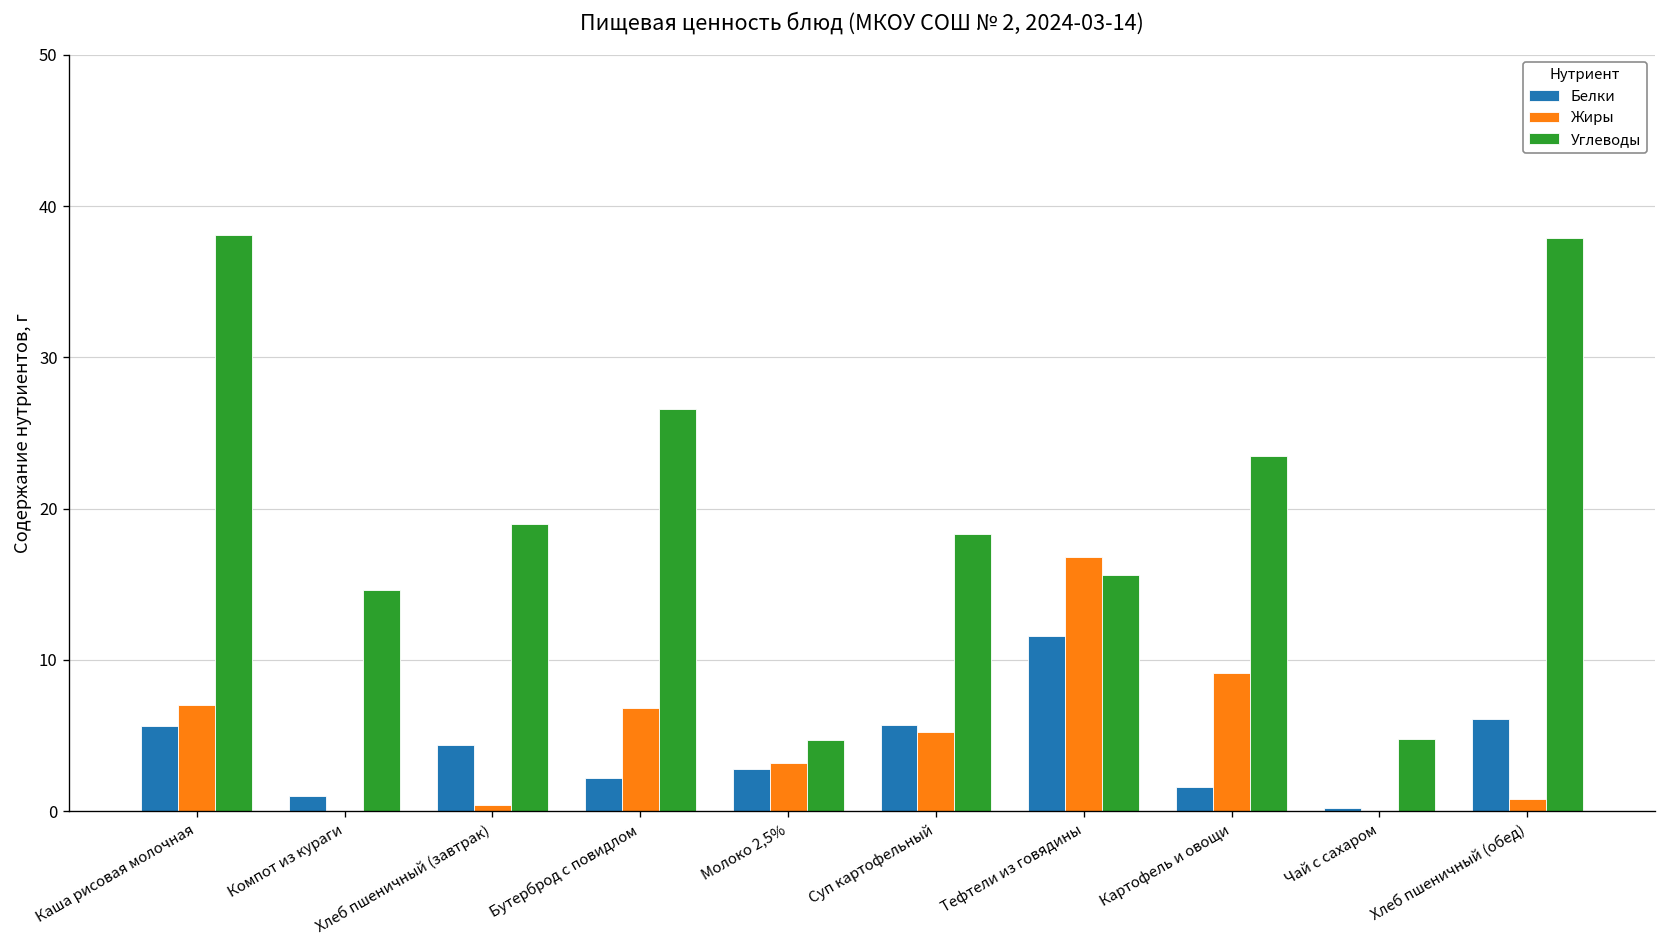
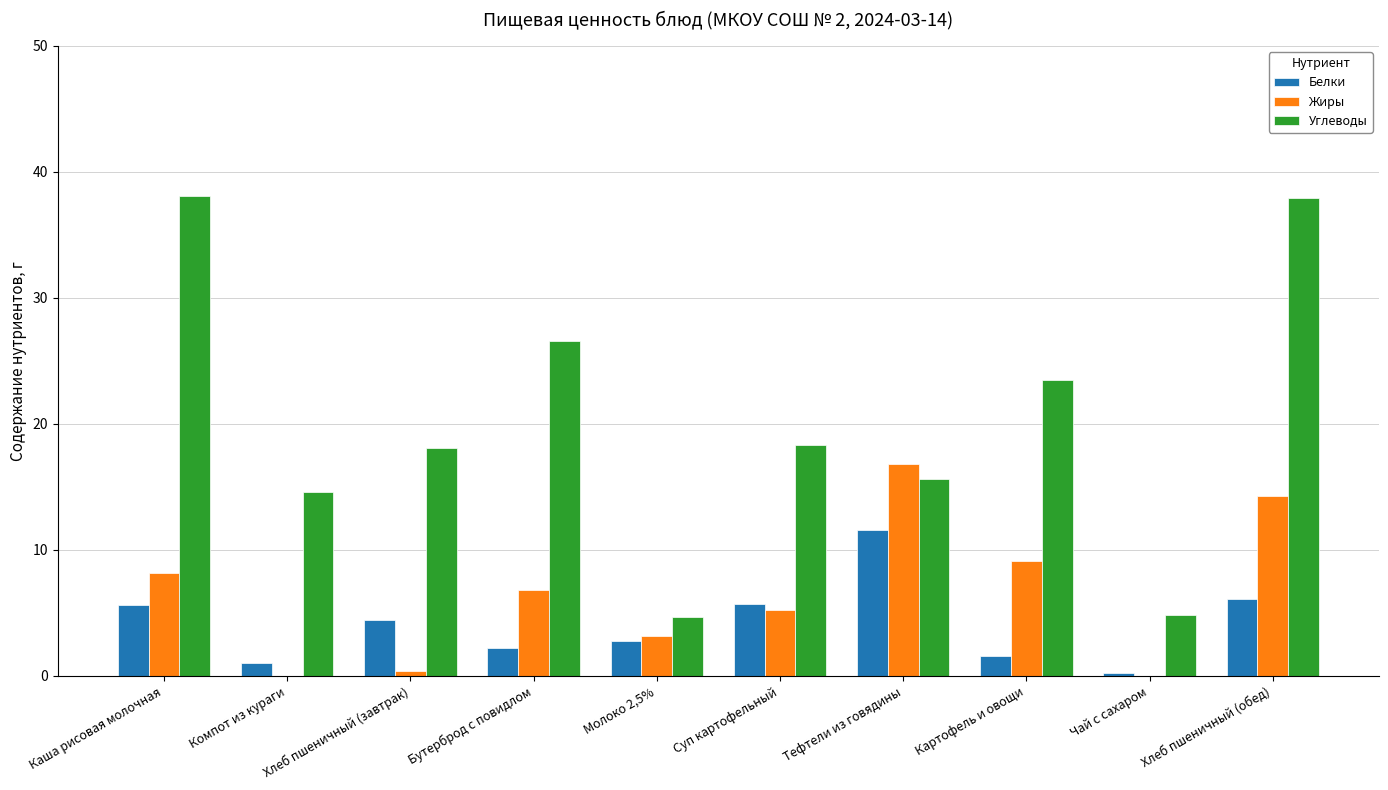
Жиры, Каша рисовая молочная: 7.0 -> 8.2
Углеводы, Хлеб пшеничный (завтрак): 19.0 -> 18.1
Жиры, Хлеб пшеничный (обед): 0.8 -> 14.3
